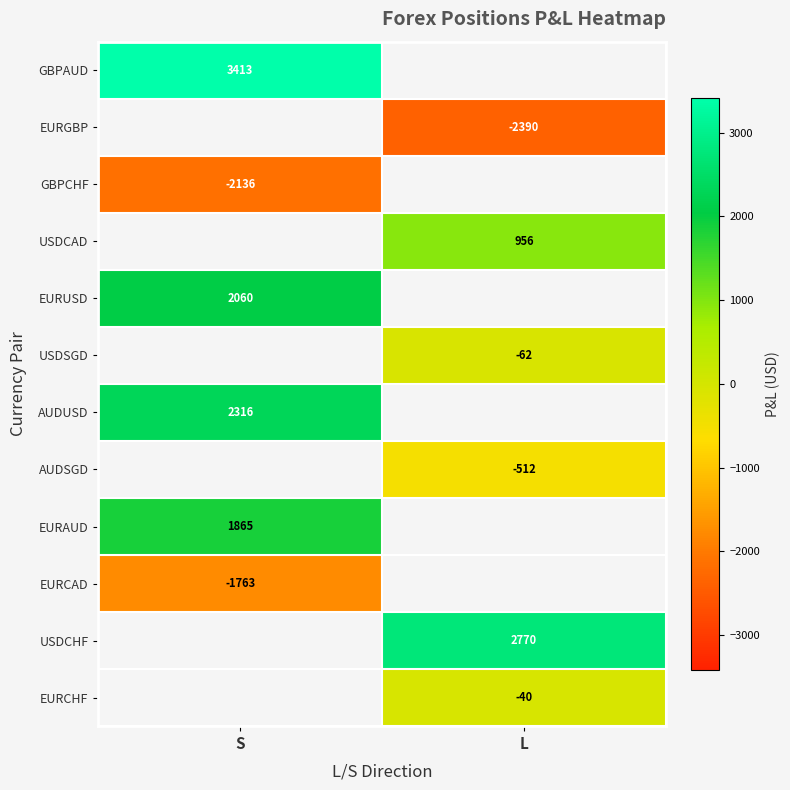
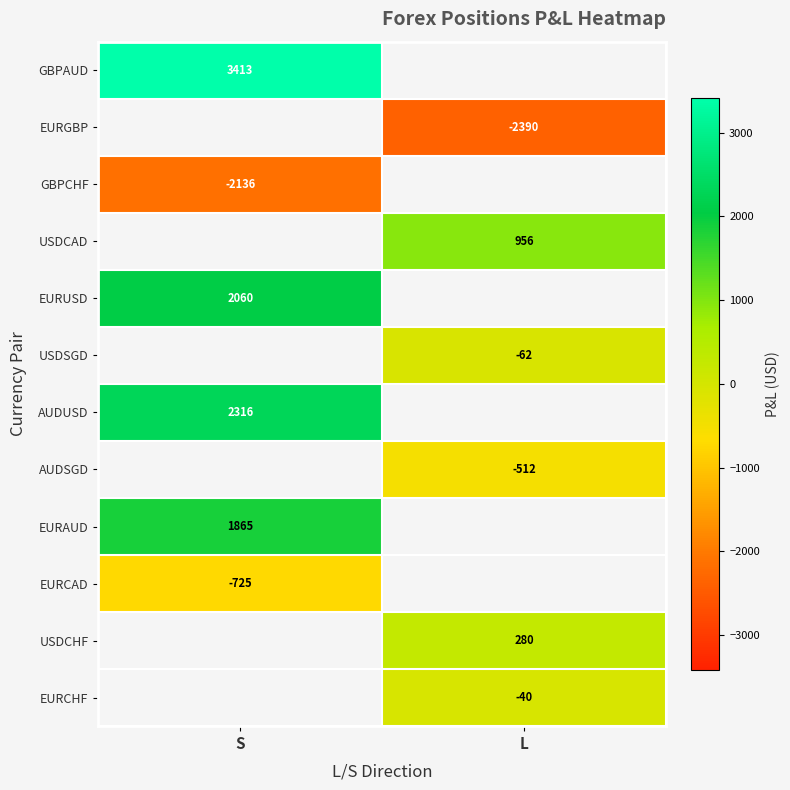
EURCAD, S: -1763 -> -725
USDCHF, L: 2770 -> 280
